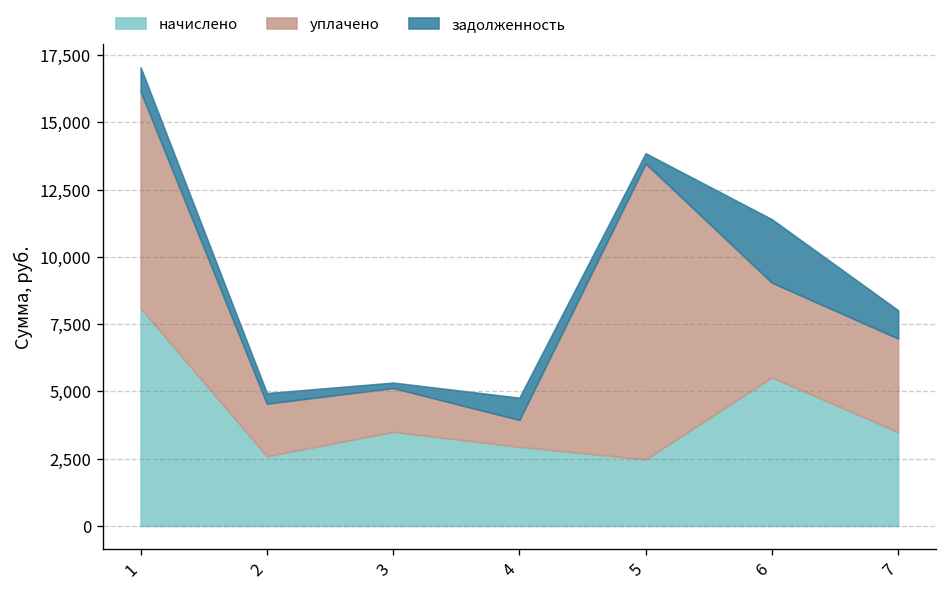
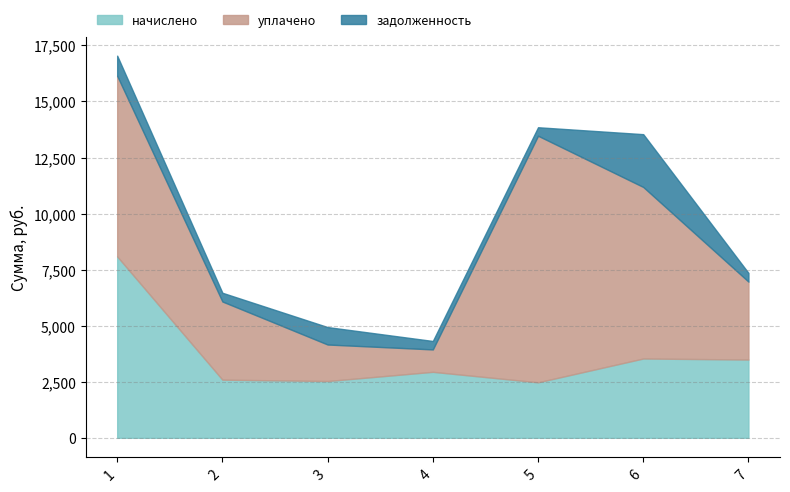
уплачено, 2: 2,000 -> 3,500
начислено, 3: 3,500 -> 2,500
задолженность, 3: 200 -> 800
задолженность, 4: 800 -> 400
начислено, 6: 5,500 -> 3,500
уплачено, 6: 3,500 -> 7,700
задолженность, 7: 1,000 -> 400
